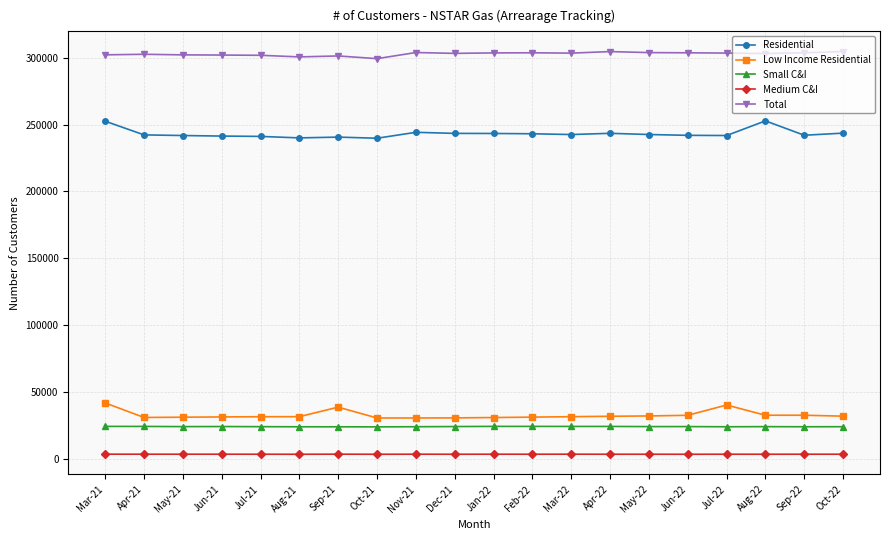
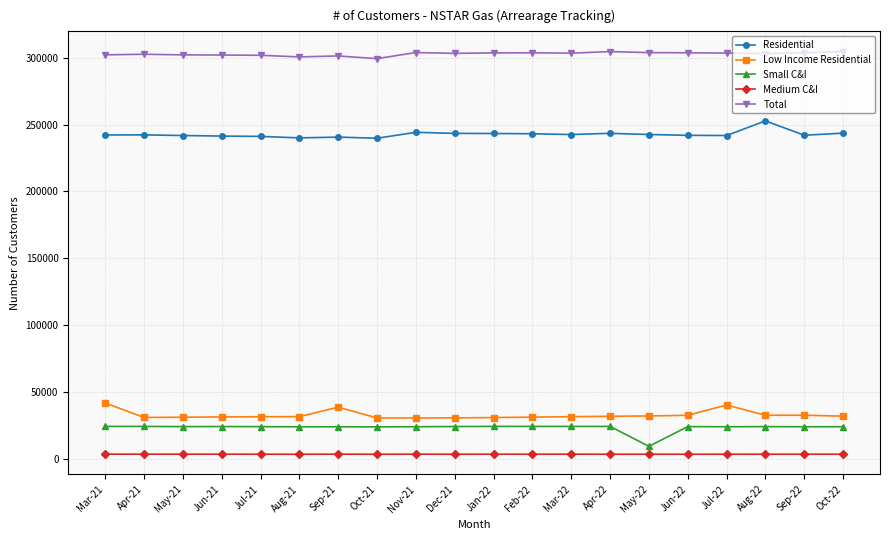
Residential, Mar-21: 252000 -> 242000
Small C&I, May-22: 25000 -> 10000
